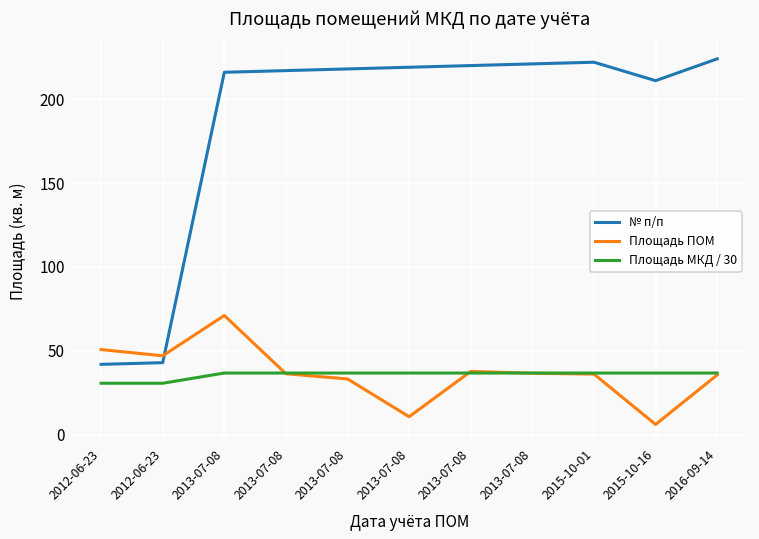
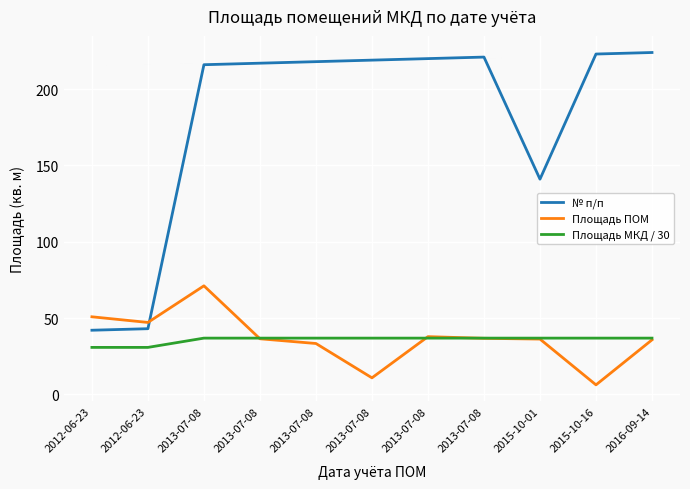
№ п/п, 2015-10-01: 222 -> 141
№ п/п, 2015-10-16: 211 -> 223
